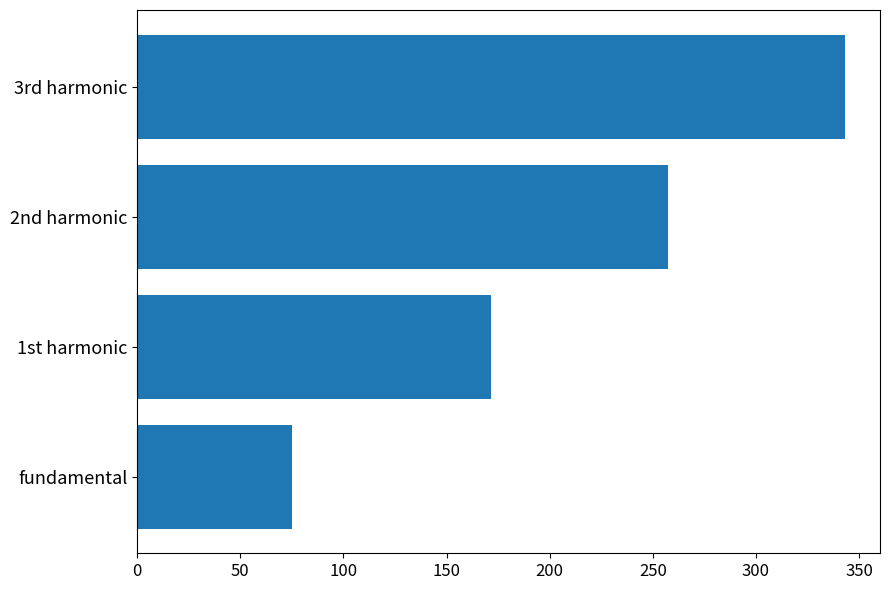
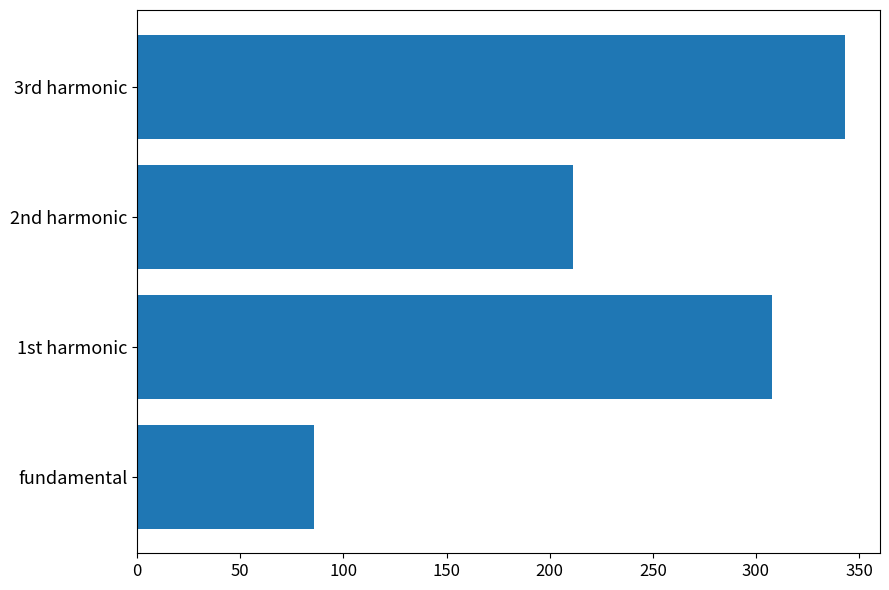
2nd harmonic: 257 -> 211
1st harmonic: 172 -> 308
fundamental: 75 -> 86
